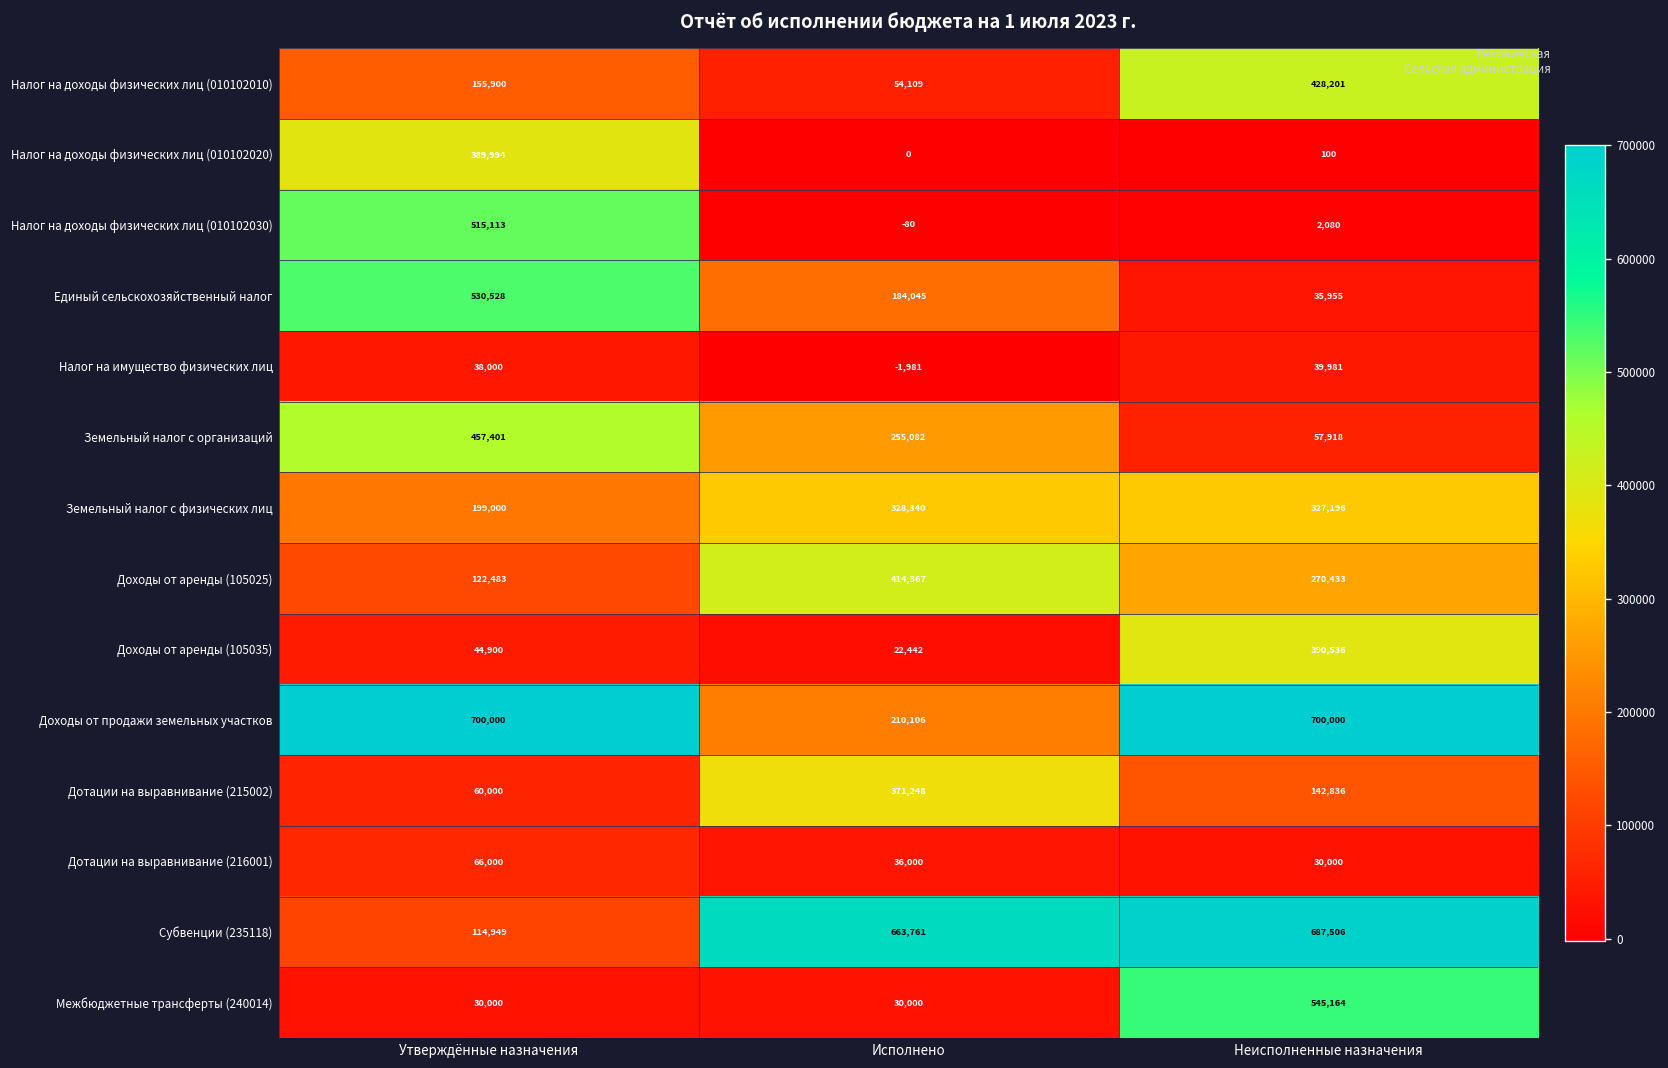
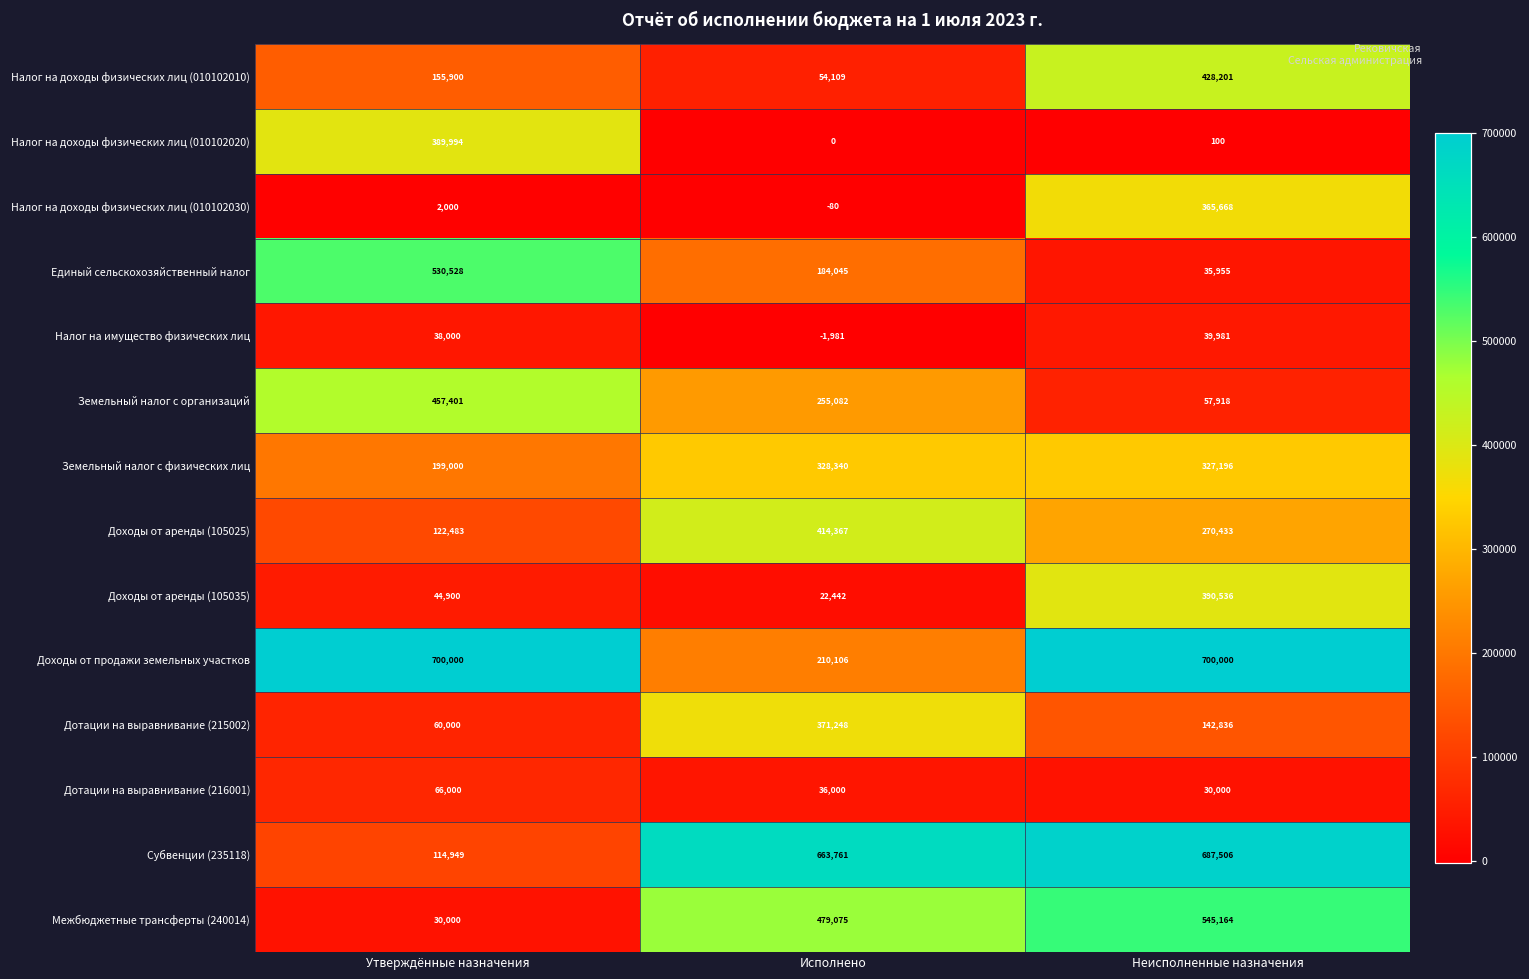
Налог на доходы физических лиц (010102030), Утверждённые назначения: 515,113 -> 2,000
Налог на доходы физических лиц (010102030), Неисполненные назначения: 2,080 -> 365,668
Межбюджетные трансферты (240014), Исполнено: 30,000 -> 479,075
